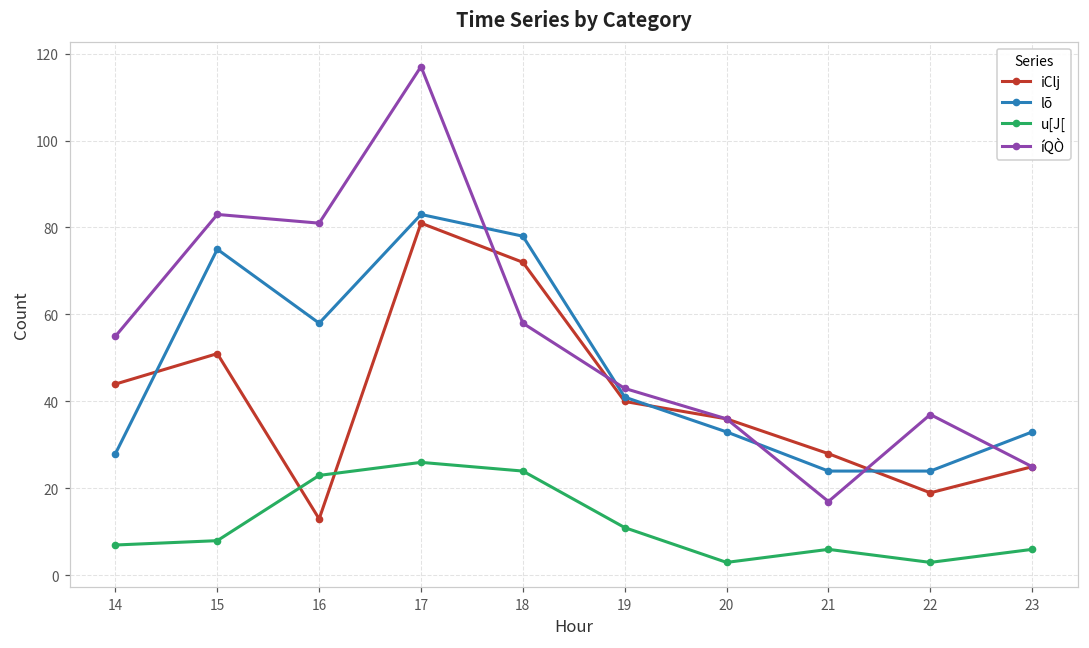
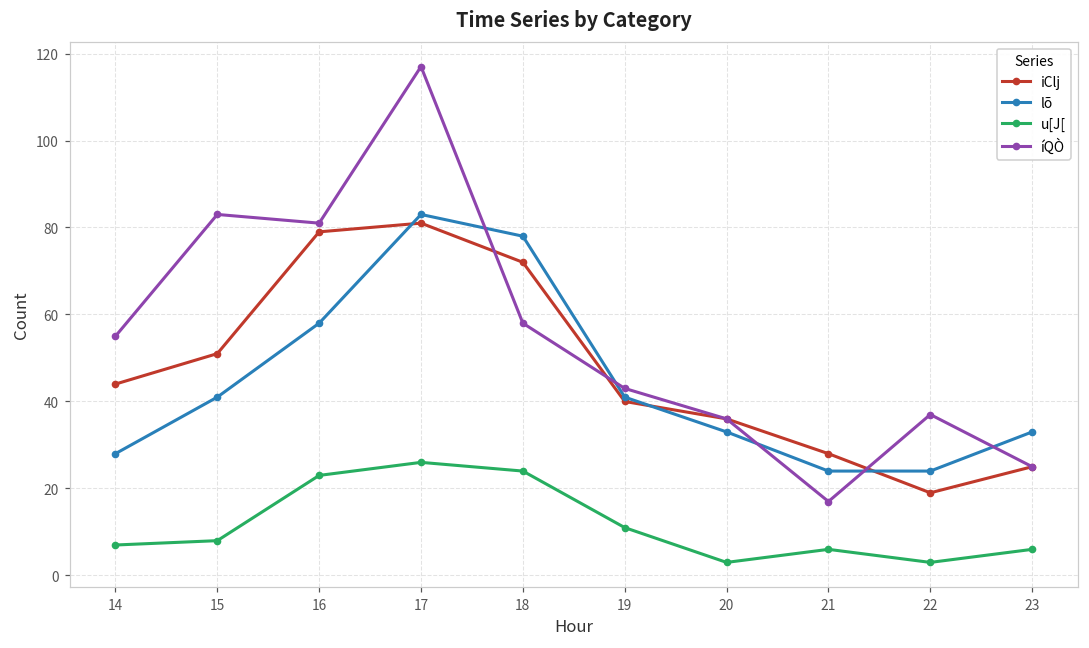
lõ, 15: 75 -> 41
iClj, 16: 13 -> 79
